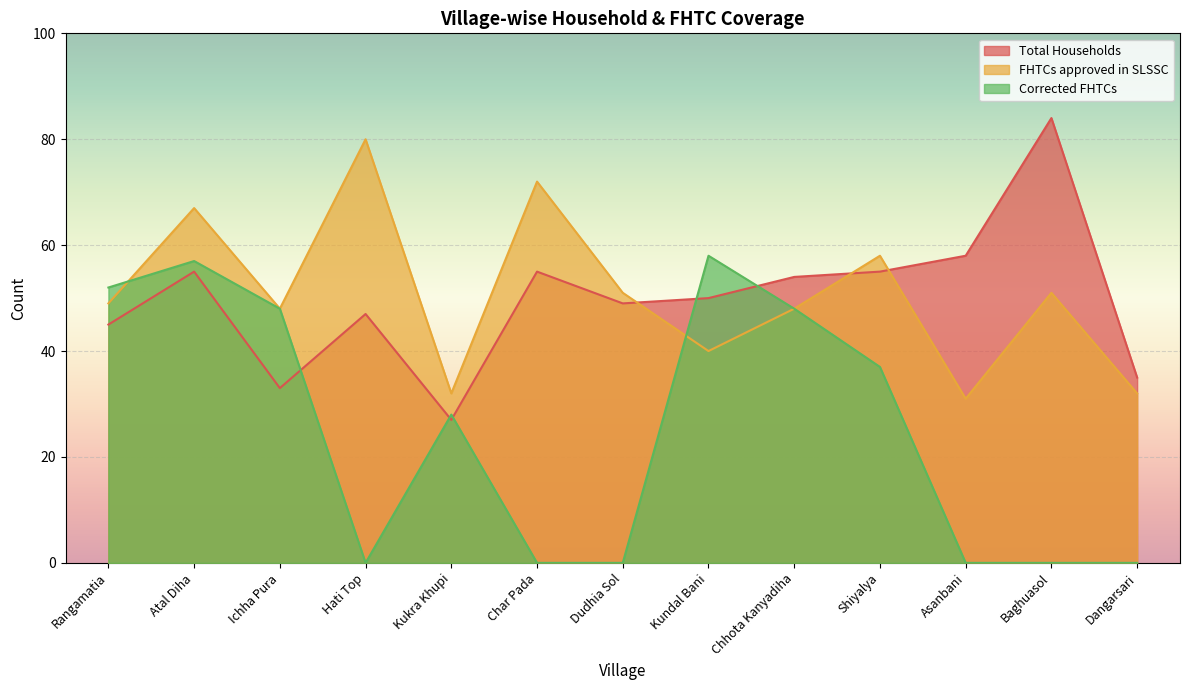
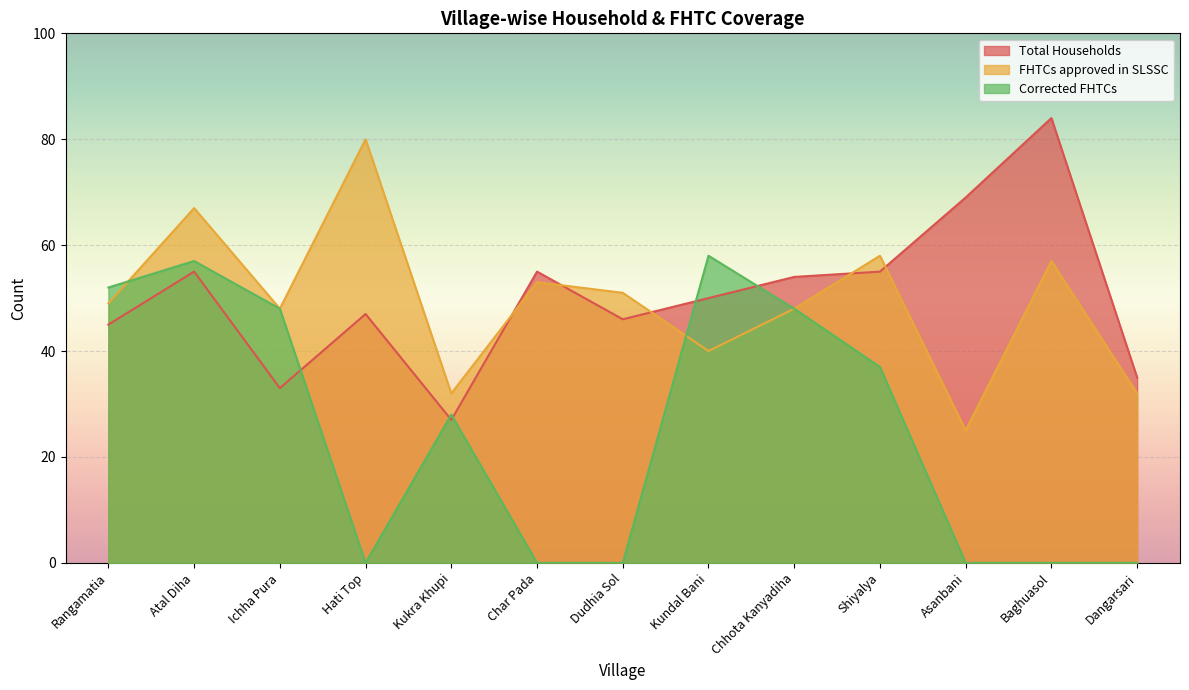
FHTCs approved in SLSSC, Char Pada: 72 -> 53
Total Households, Dudhia Sol: 49 -> 46
Total Households, Asanbani: 58 -> 69
FHTCs approved in SLSSC, Asanbani: 31 -> 25
FHTCs approved in SLSSC, Baghuasol: 51 -> 57
